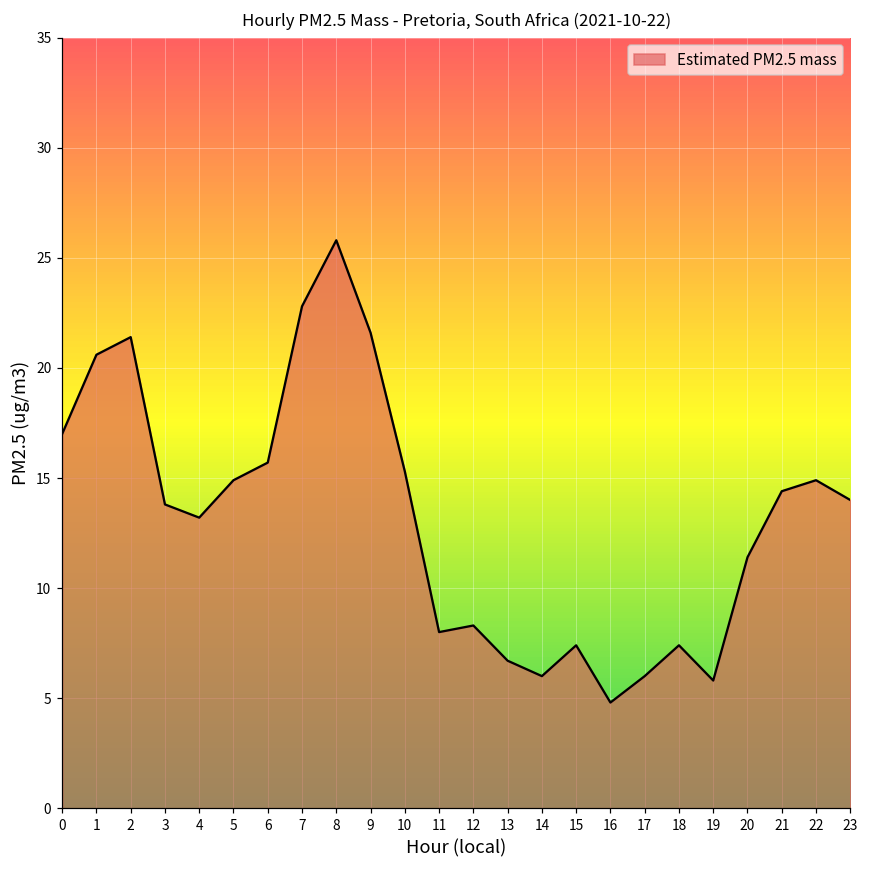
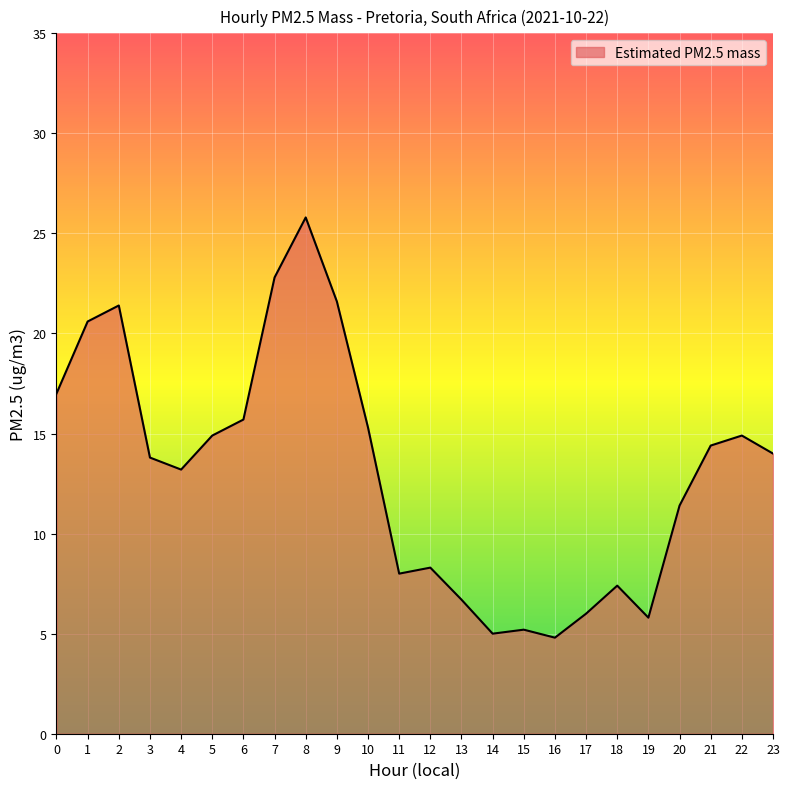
14: 6 -> 5
15: 7.4 -> 5.2
